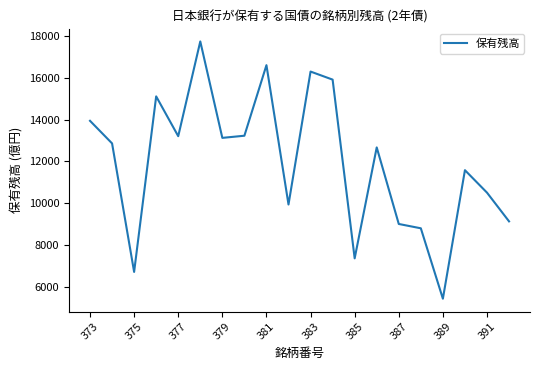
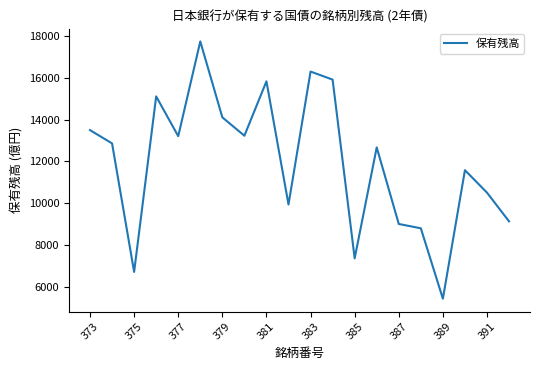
373: 13900 -> 13500
379: 13100 -> 14100
381: 16600 -> 15800
